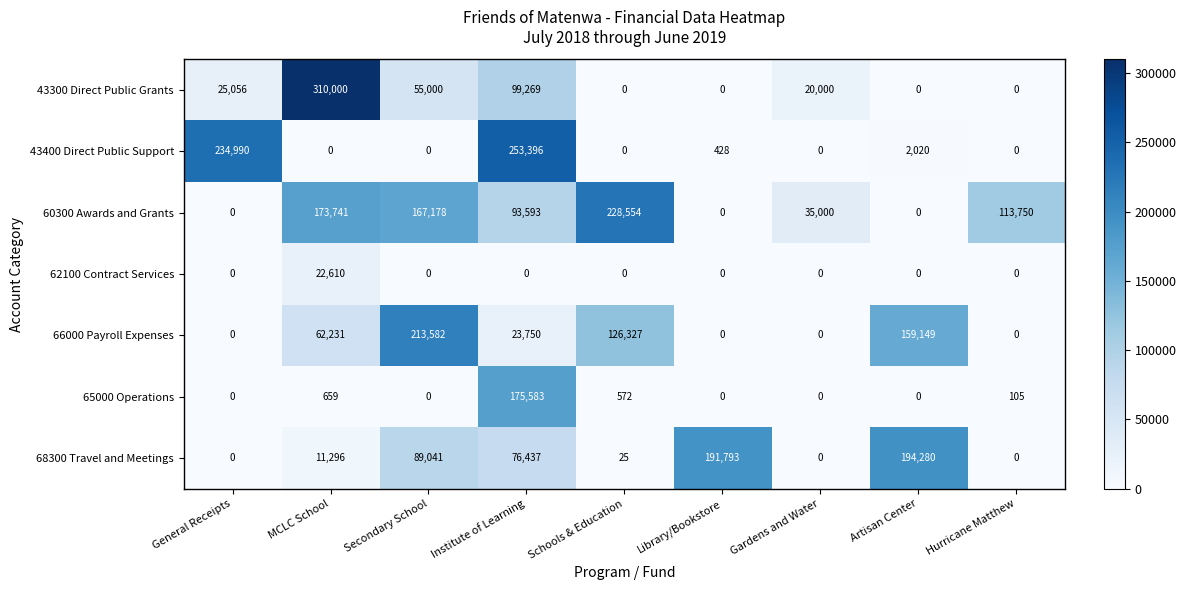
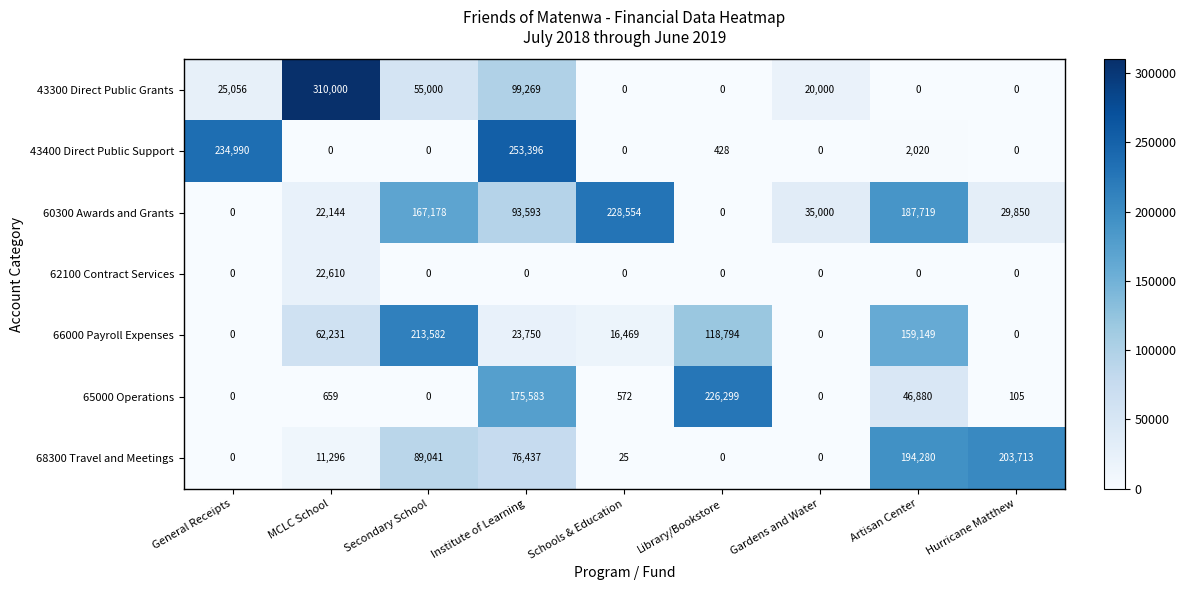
60300 Awards and Grants, MCLC School: 173,741 -> 22,144
60300 Awards and Grants, Artisan Center: 0 -> 187,719
60300 Awards and Grants, Hurricane Matthew: 113,750 -> 29,850
66000 Payroll Expenses, Schools & Education: 126,327 -> 16,469
66000 Payroll Expenses, Library/Bookstore: 0 -> 118,794
65000 Operations, Library/Bookstore: 0 -> 226,299
65000 Operations, Artisan Center: 0 -> 46,880
68300 Travel and Meetings, Library/Bookstore: 191,793 -> 0
68300 Travel and Meetings, Hurricane Matthew: 0 -> 203,713
